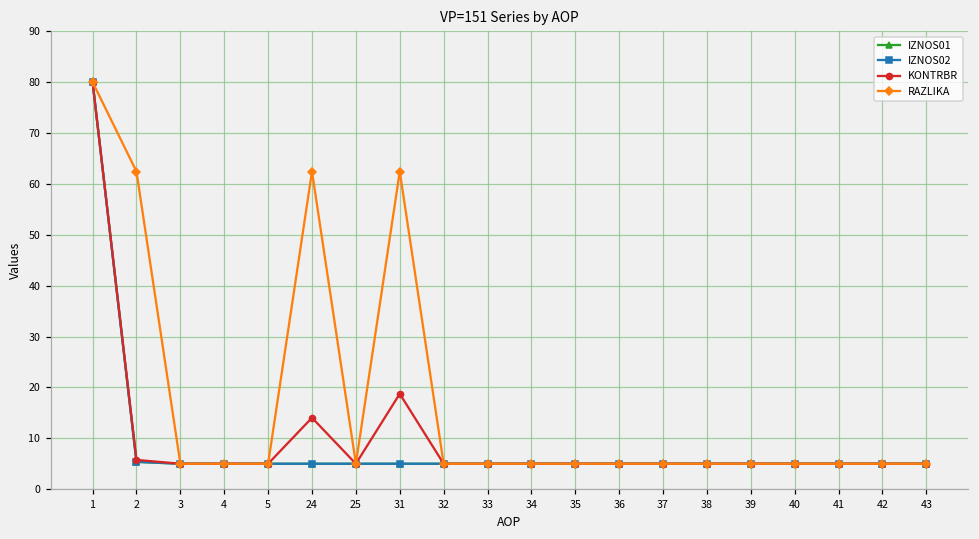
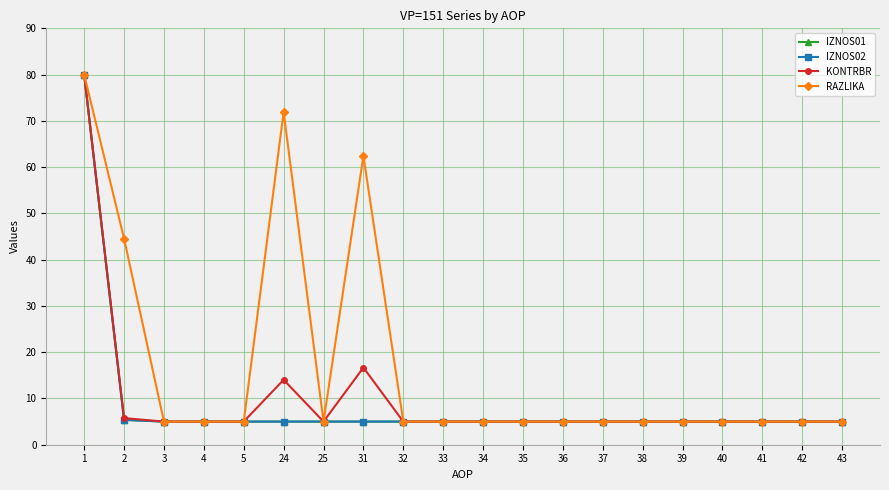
RAZLIKA, 2: 62 -> 45
RAZLIKA, 24: 62 -> 72
KONTRBR, 31: 19 -> 17
